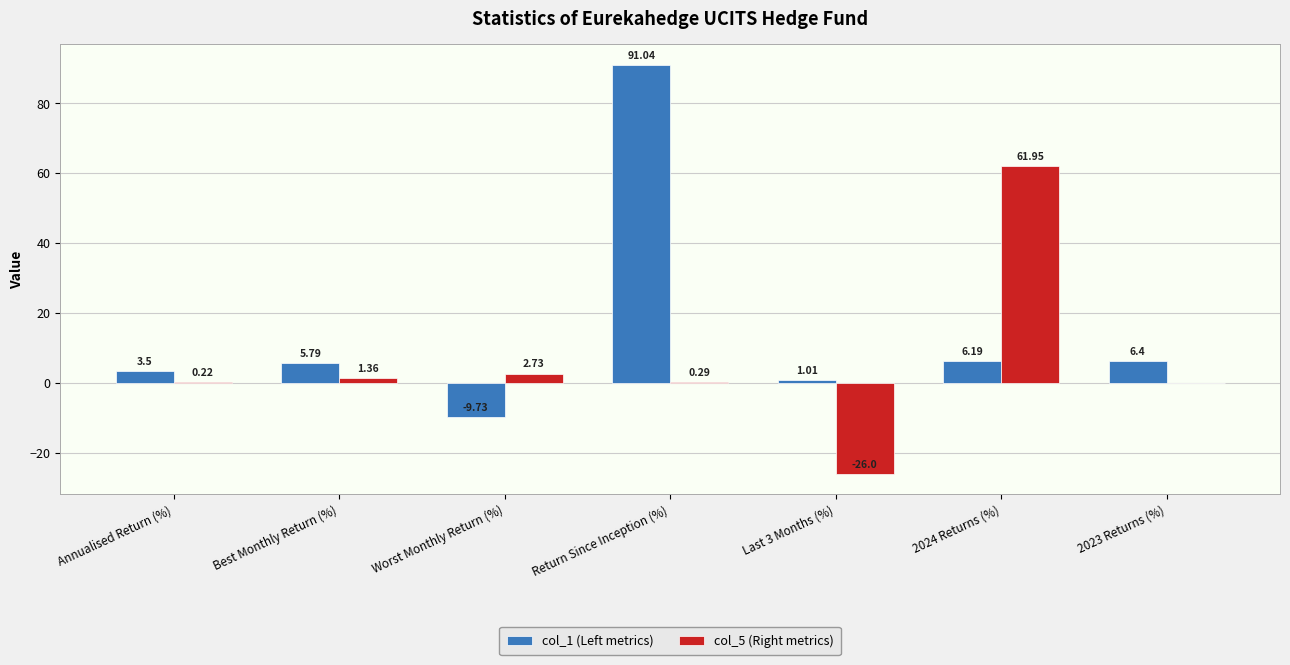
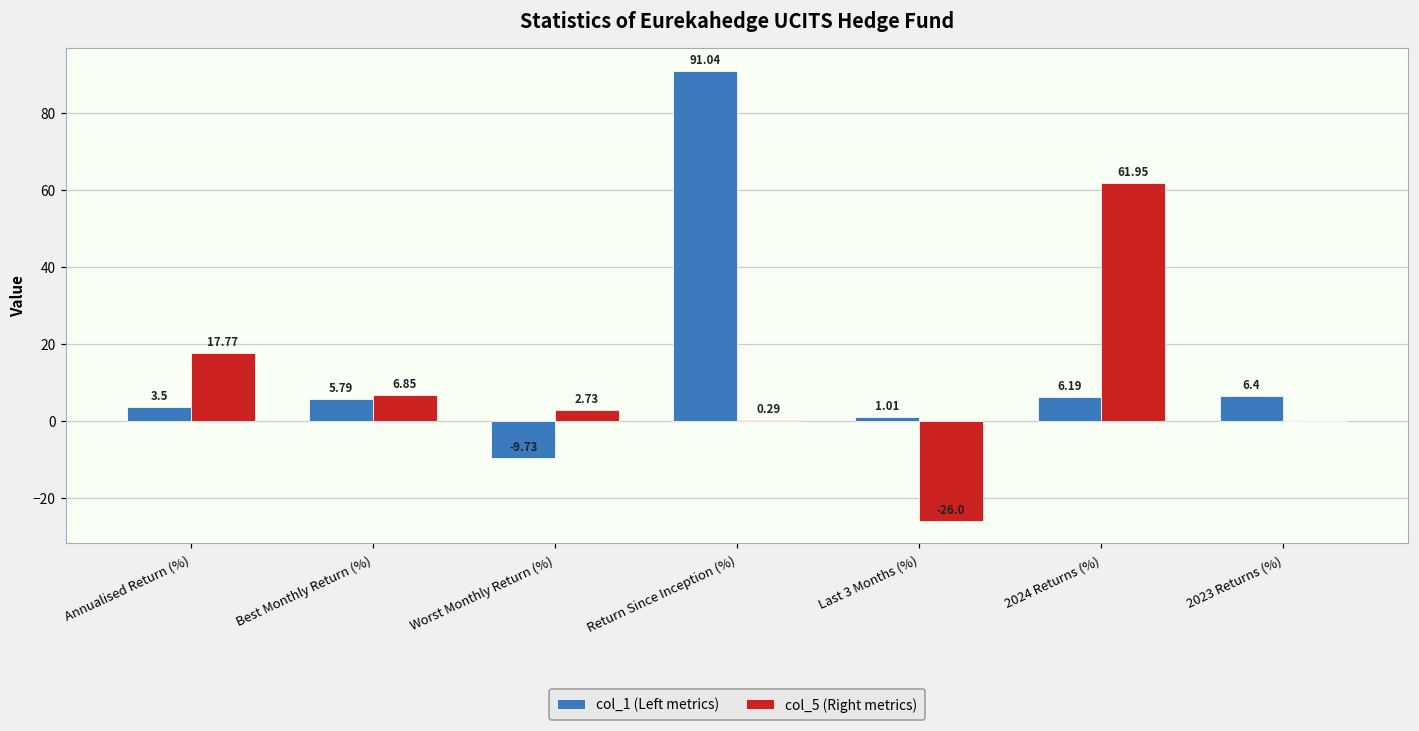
col_5 (Right metrics), Annualised Return (%): 0.22 -> 17.77
col_5 (Right metrics), Best Monthly Return (%): 1.36 -> 6.85
